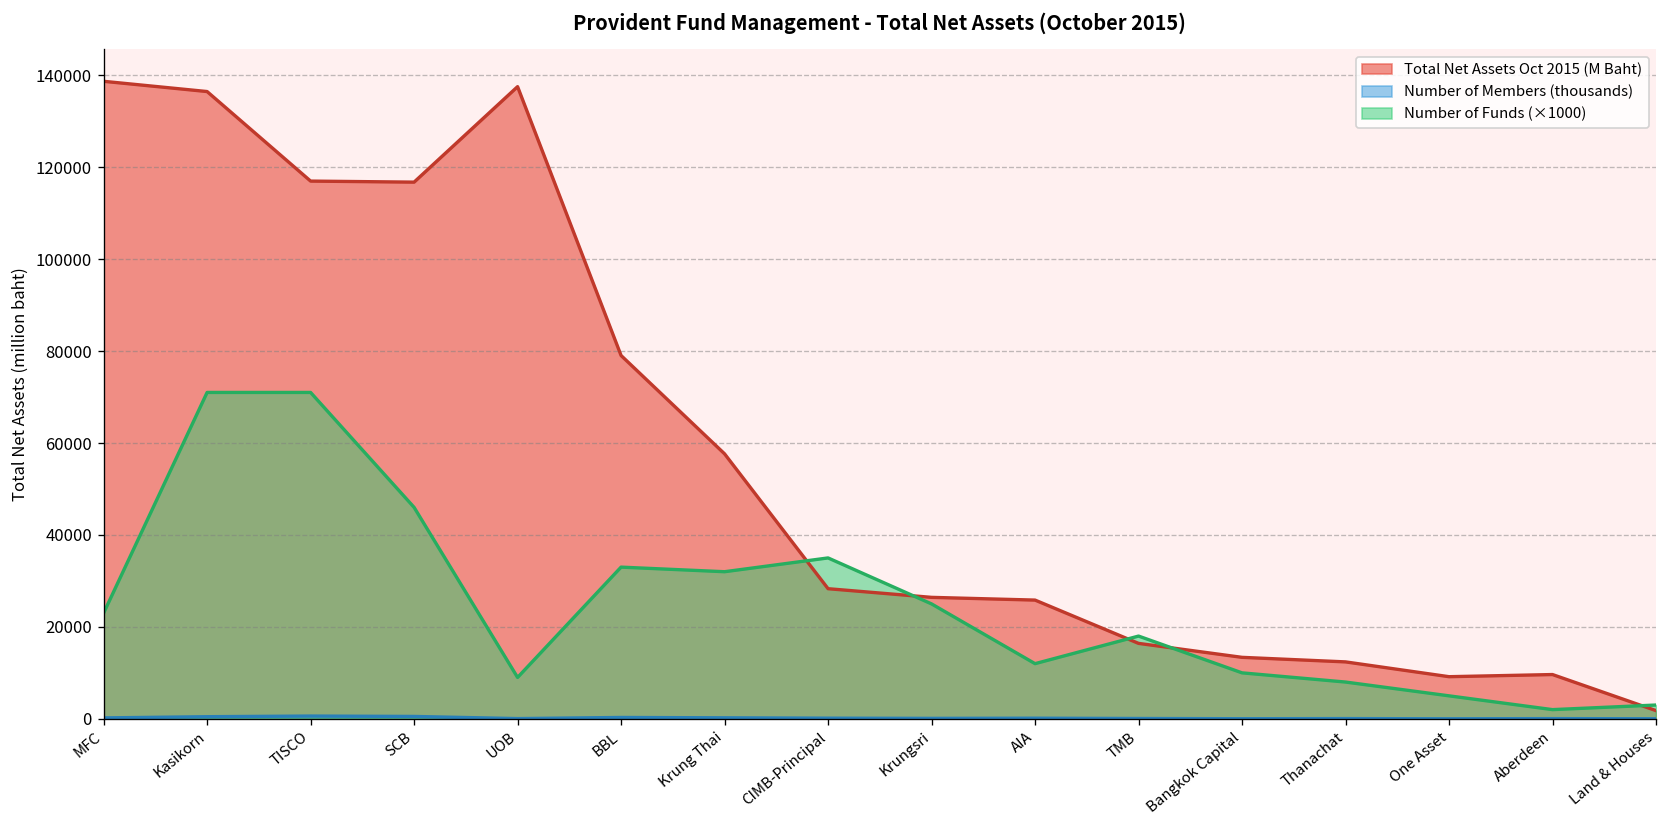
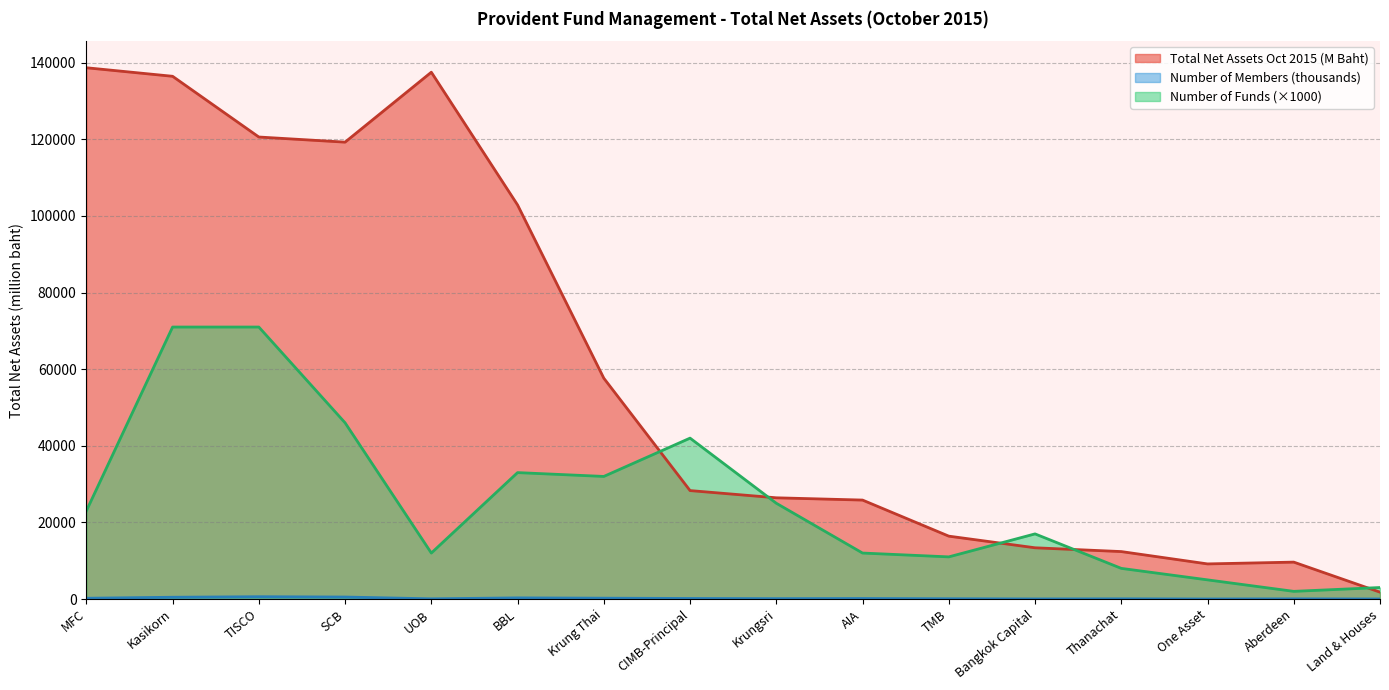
Total Net Assets Oct 2015 (M Baht), TISCO: 117000 -> 121000
Total Net Assets Oct 2015 (M Baht), SCB: 117000 -> 119000
Number of Funds (×1000), UOB: 9000 -> 12000
Total Net Assets Oct 2015 (M Baht), BBL: 79000 -> 103000
Number of Funds (×1000), CIMB-Principal: 35000 -> 42000
Number of Funds (×1000), TMB: 18000 -> 11000
Number of Funds (×1000), Bangkok Capital: 10000 -> 17000
